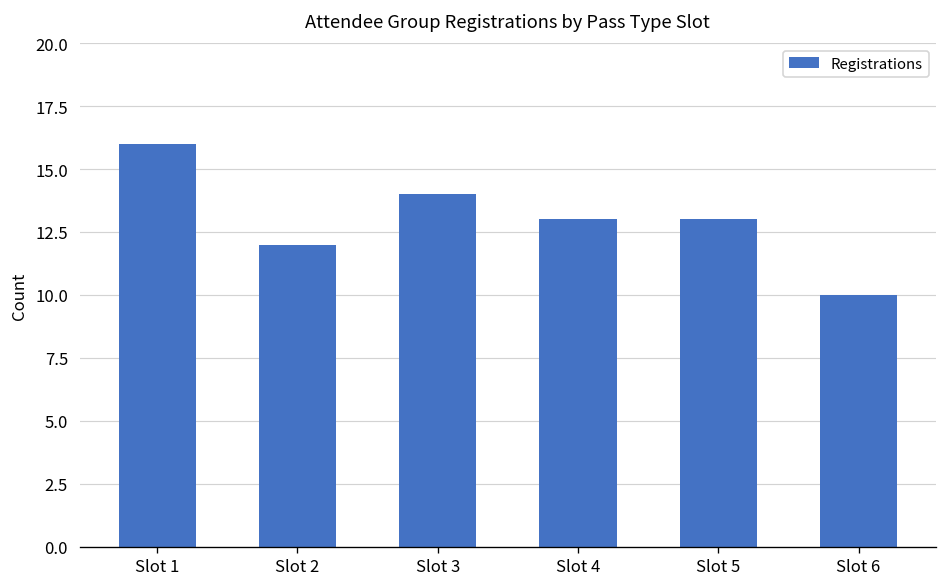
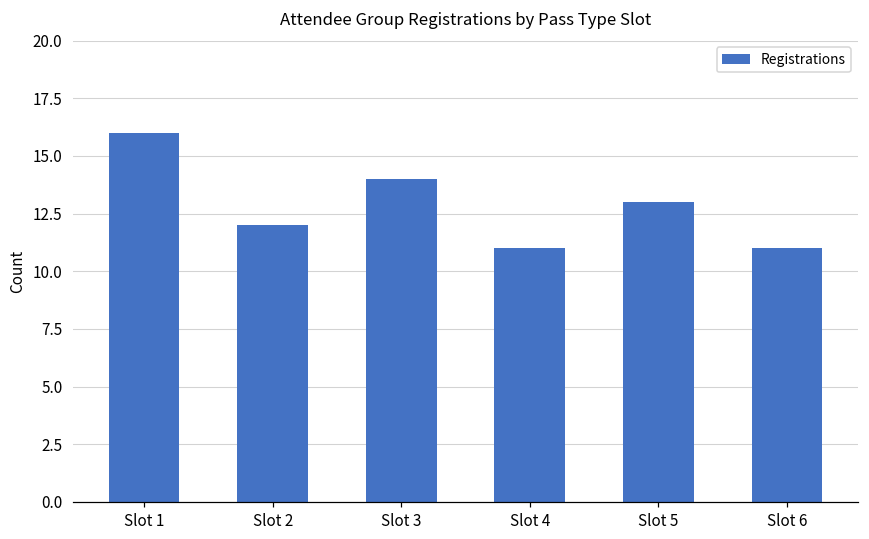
Slot 4: 13 -> 11
Slot 6: 10 -> 11
